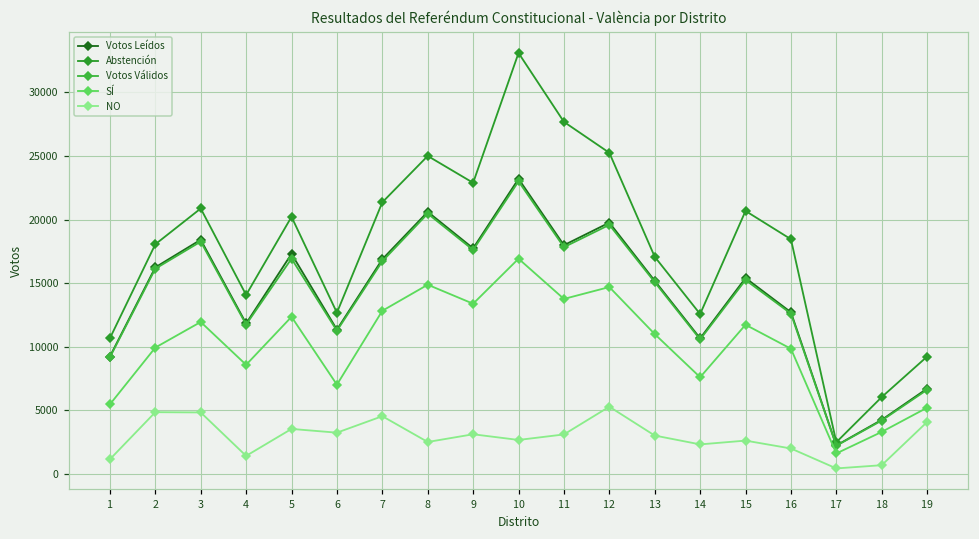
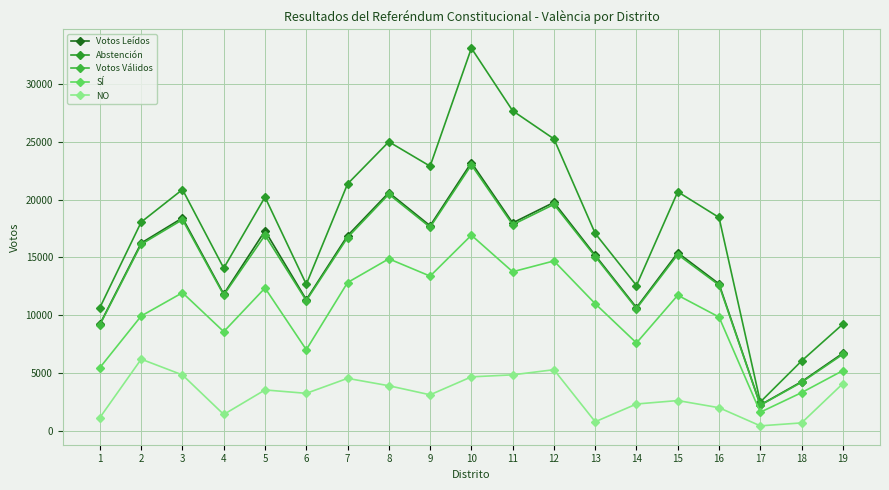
NO, 2: 4900 -> 6200
NO, 8: 2500 -> 3900
NO, 10: 2700 -> 4700
NO, 11: 3100 -> 4800
NO, 13: 3000 -> 800
